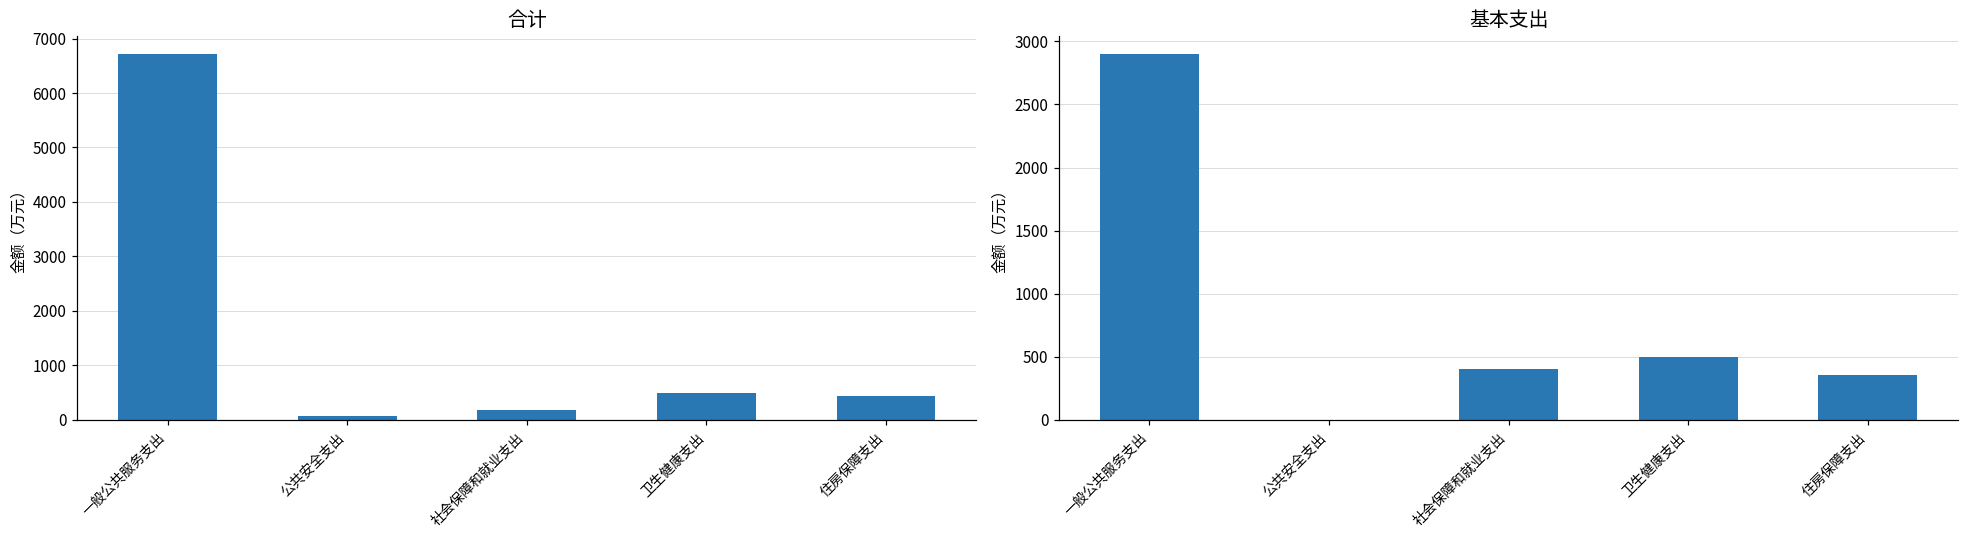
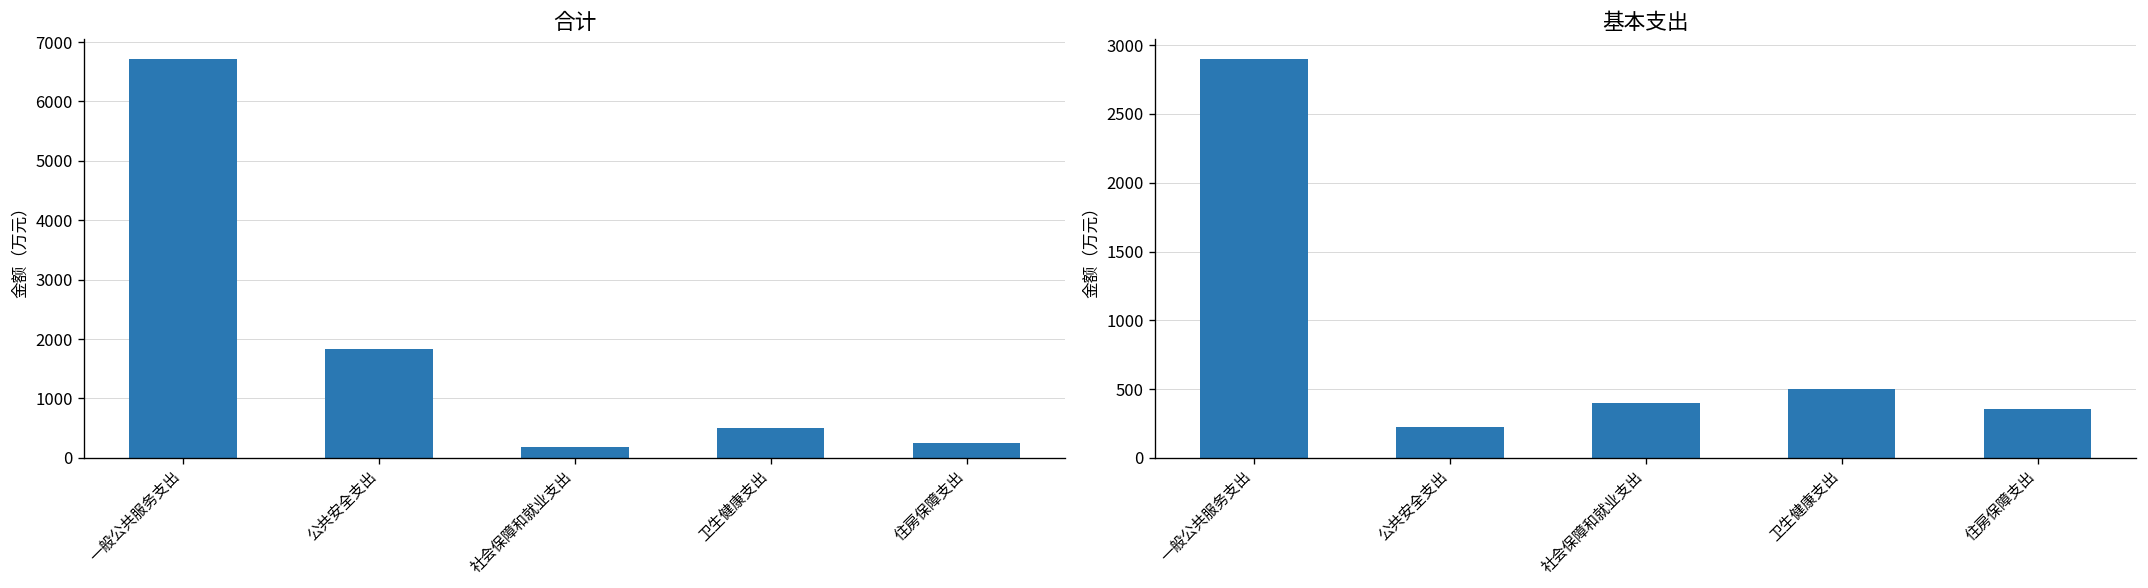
合计, 公共安全支出: 100 -> 1800
合计, 住房保障支出: 400 -> 300
基本支出, 公共安全支出: 0 -> 220
